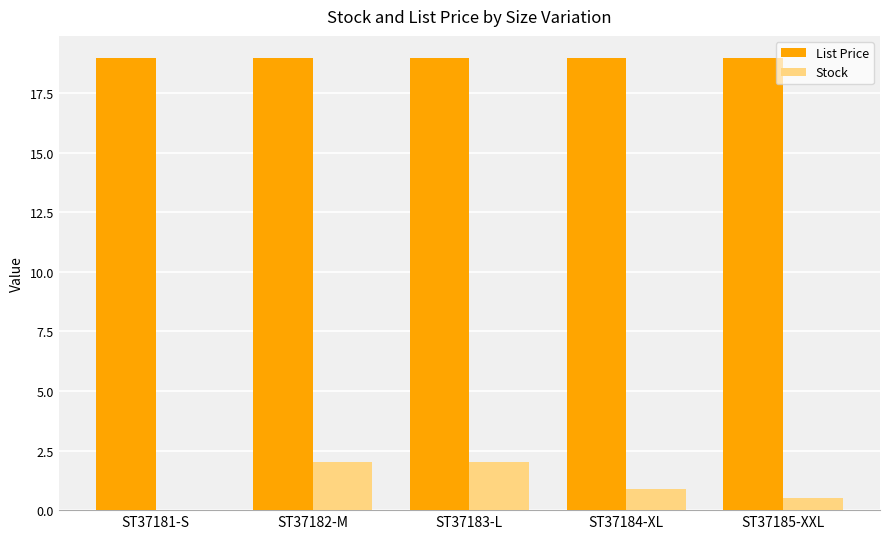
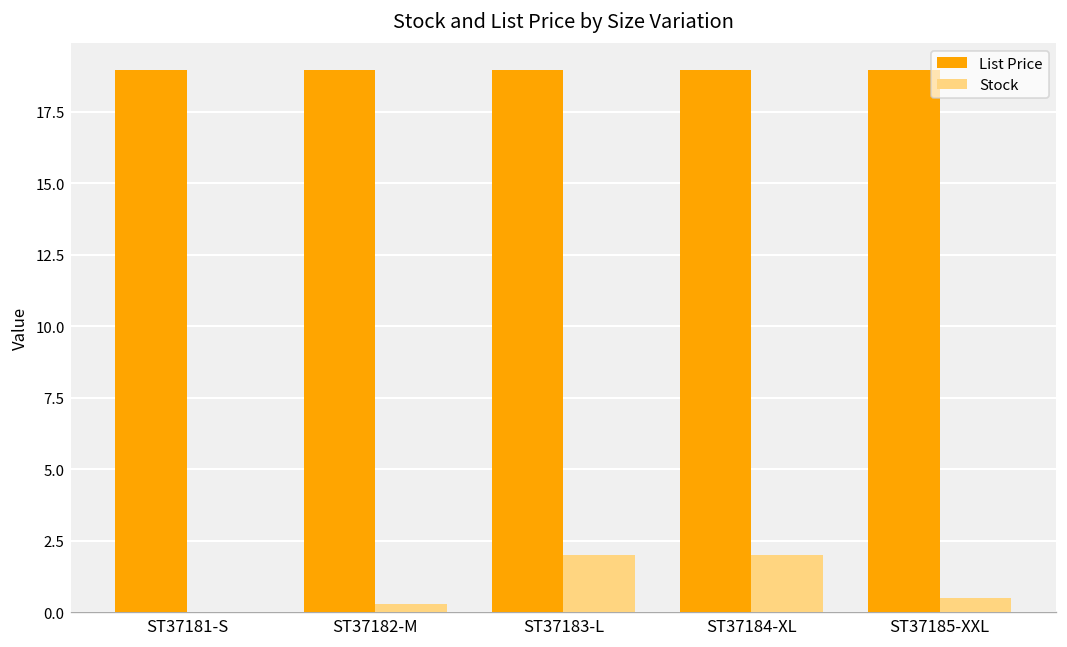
Stock, ST37182-M: 2.0 -> 0.3
Stock, ST37184-XL: 0.9 -> 2.0
